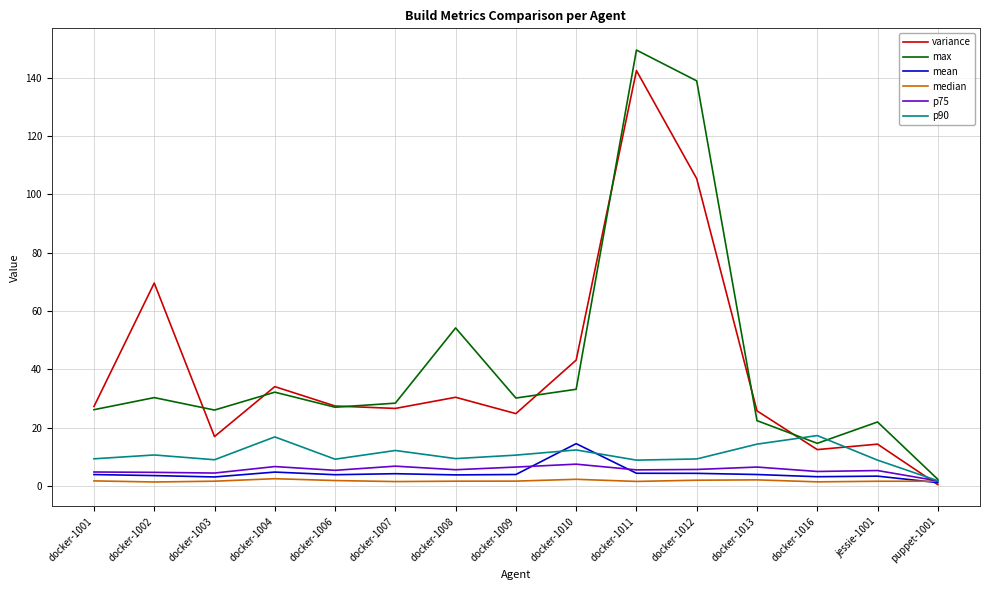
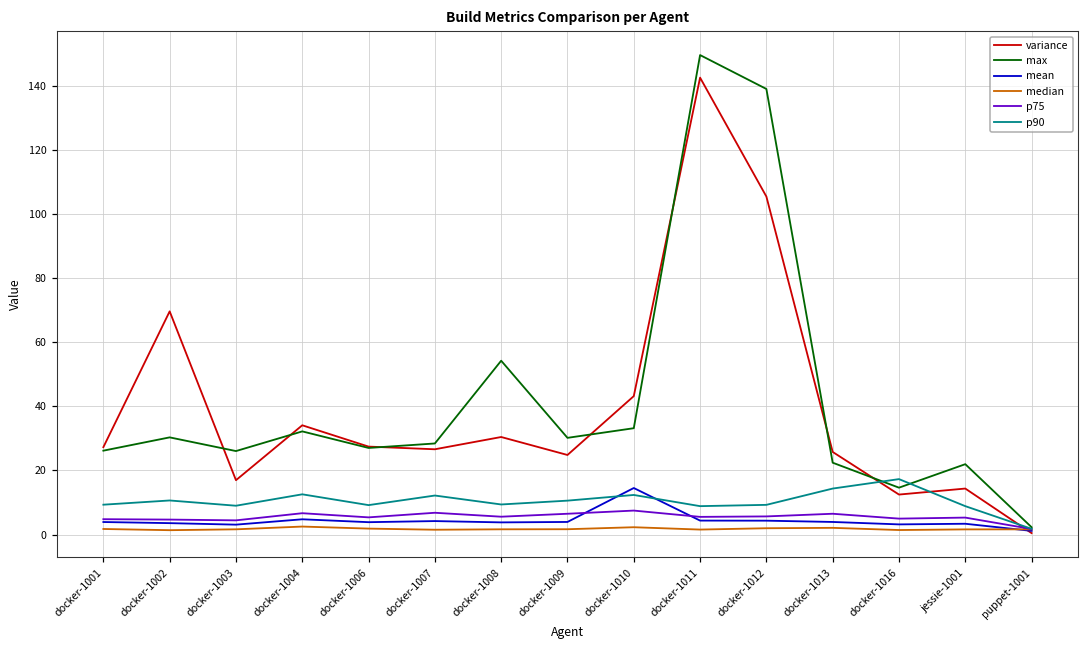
p90, docker-1004: 17 -> 13
